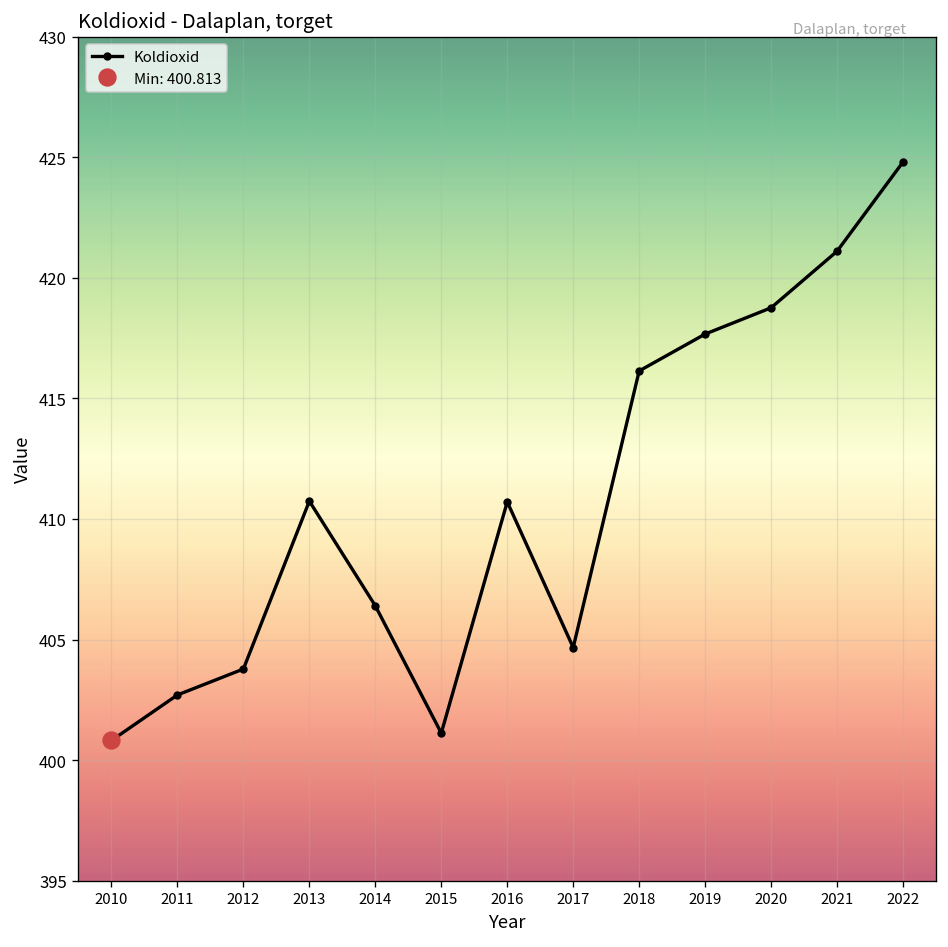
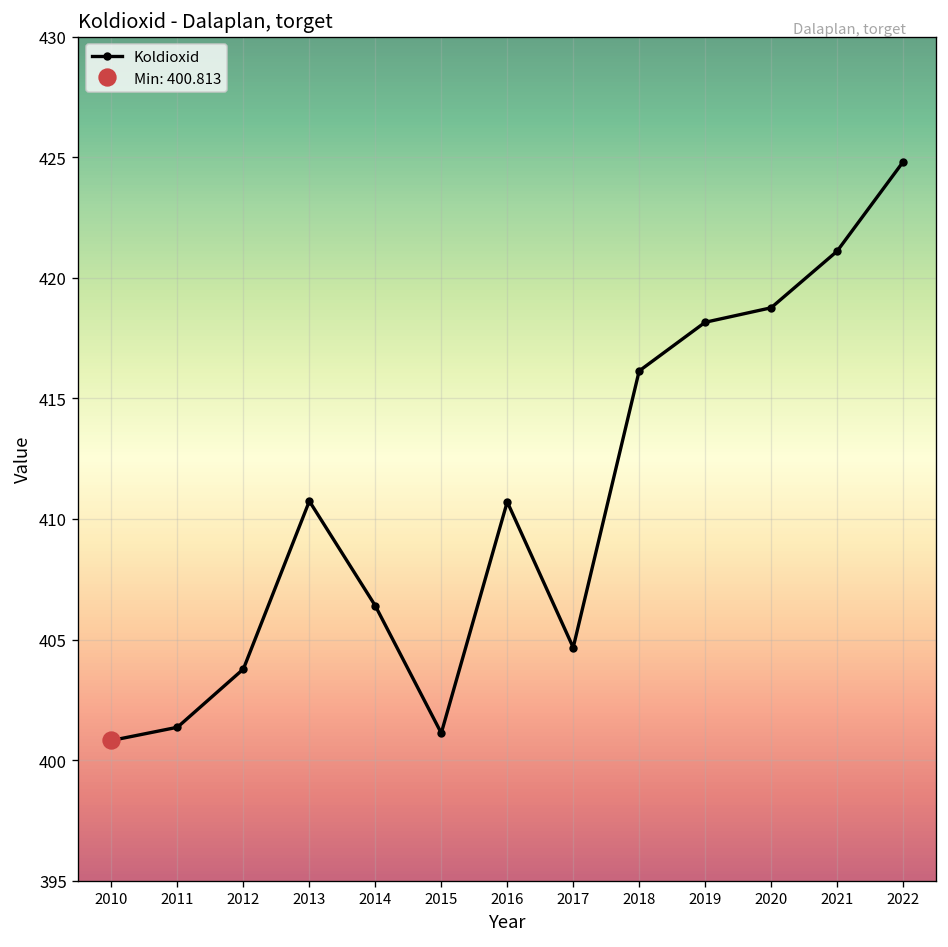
Koldioxid, 2011: 402.7 -> 401.4
Koldioxid, 2019: 417.7 -> 418.2
